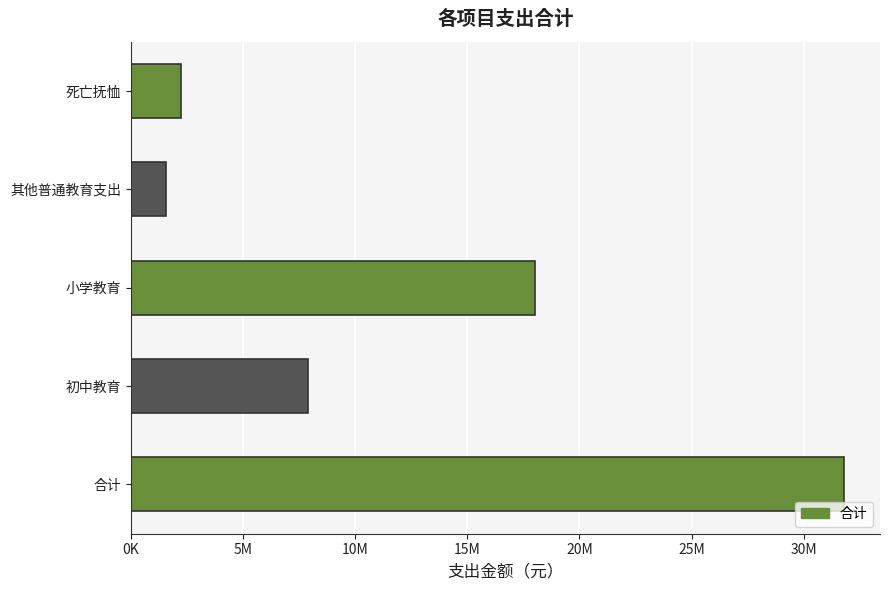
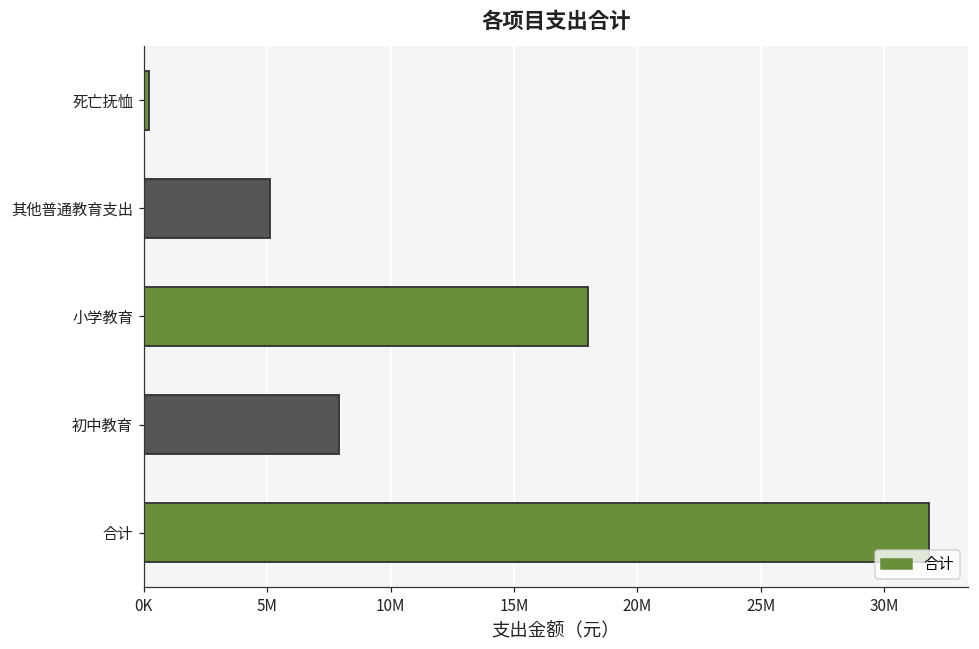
死亡抚恤: 2200000 -> 200000
其他普通教育支出: 1600000 -> 5100000
